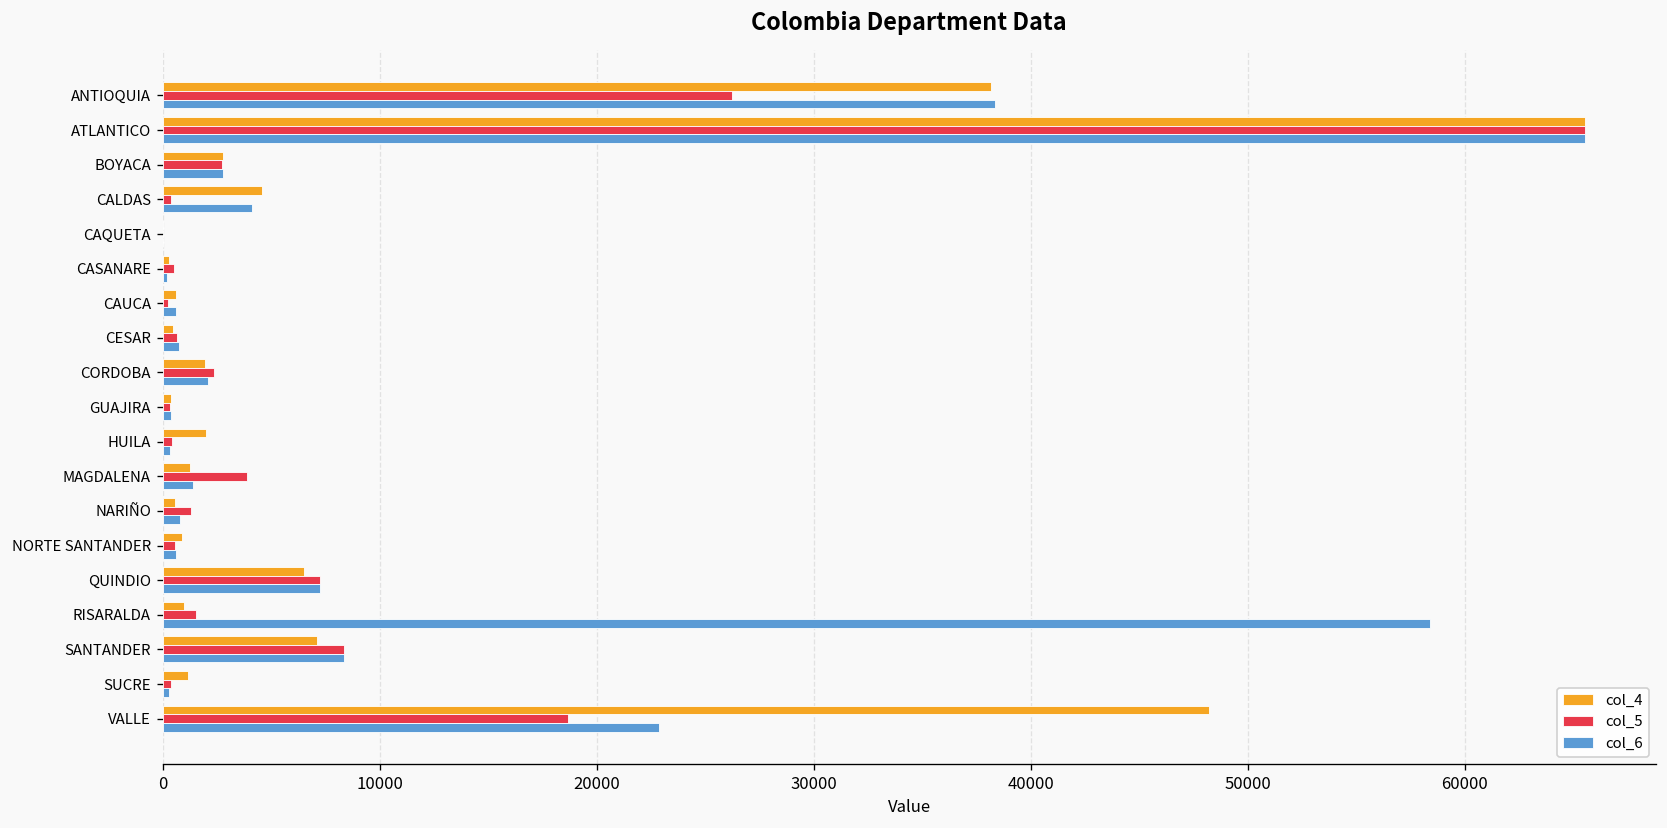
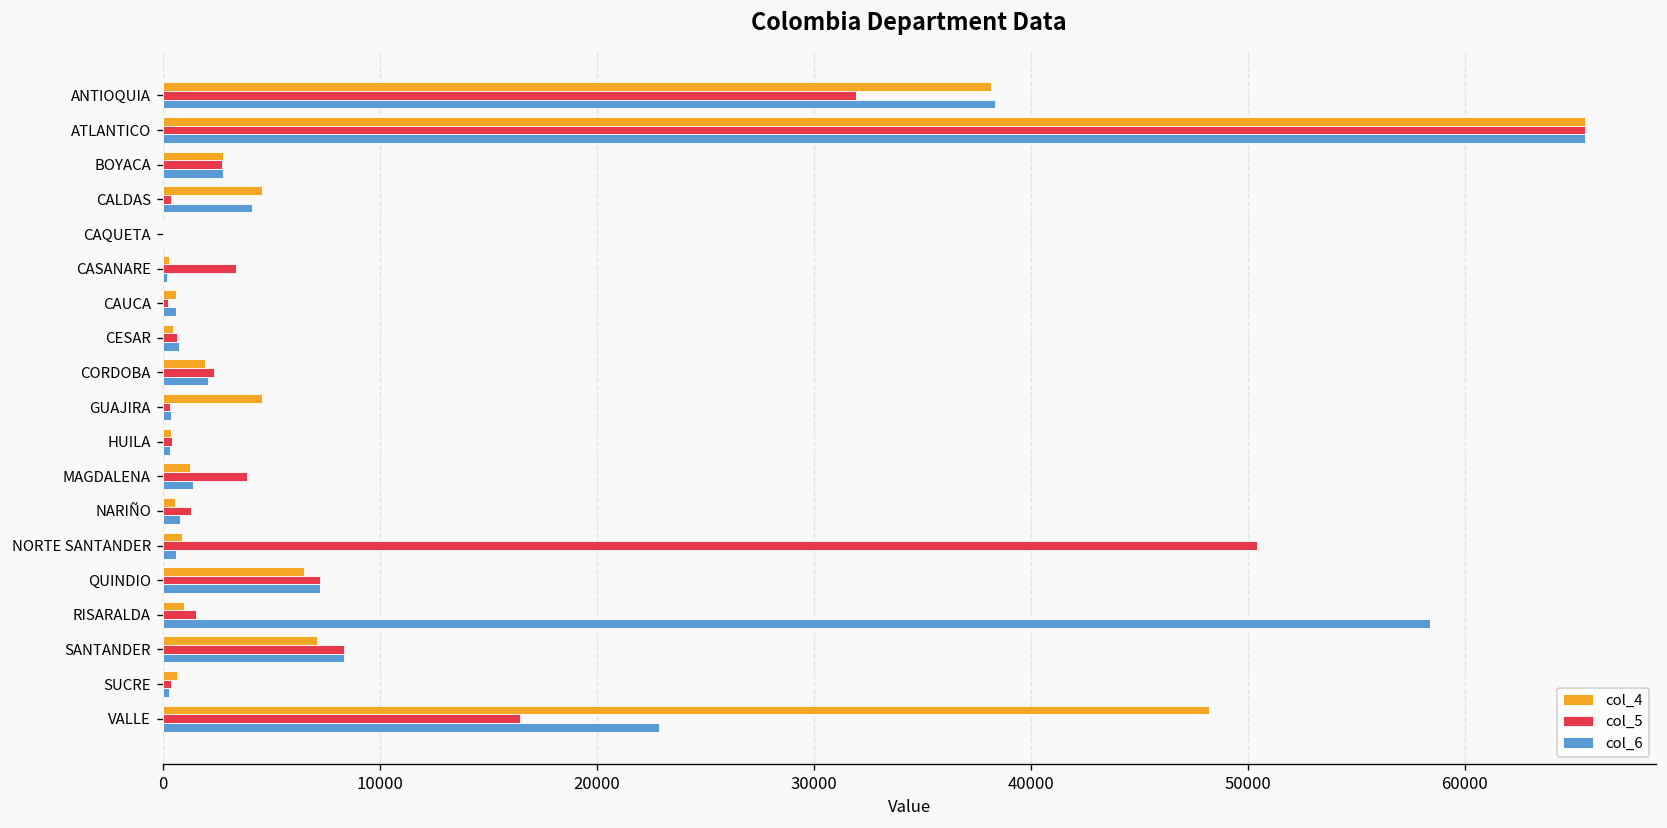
col_5, ANTIOQUIA: 26200 -> 31900
col_5, CASANARE: 500 -> 3400
col_4, GUAJIRA: 400 -> 4600
col_4, HUILA: 2000 -> 400
col_5, NORTE SANTANDER: 600 -> 50400
col_4, SUCRE: 1200 -> 700
col_5, VALLE: 18700 -> 16500
